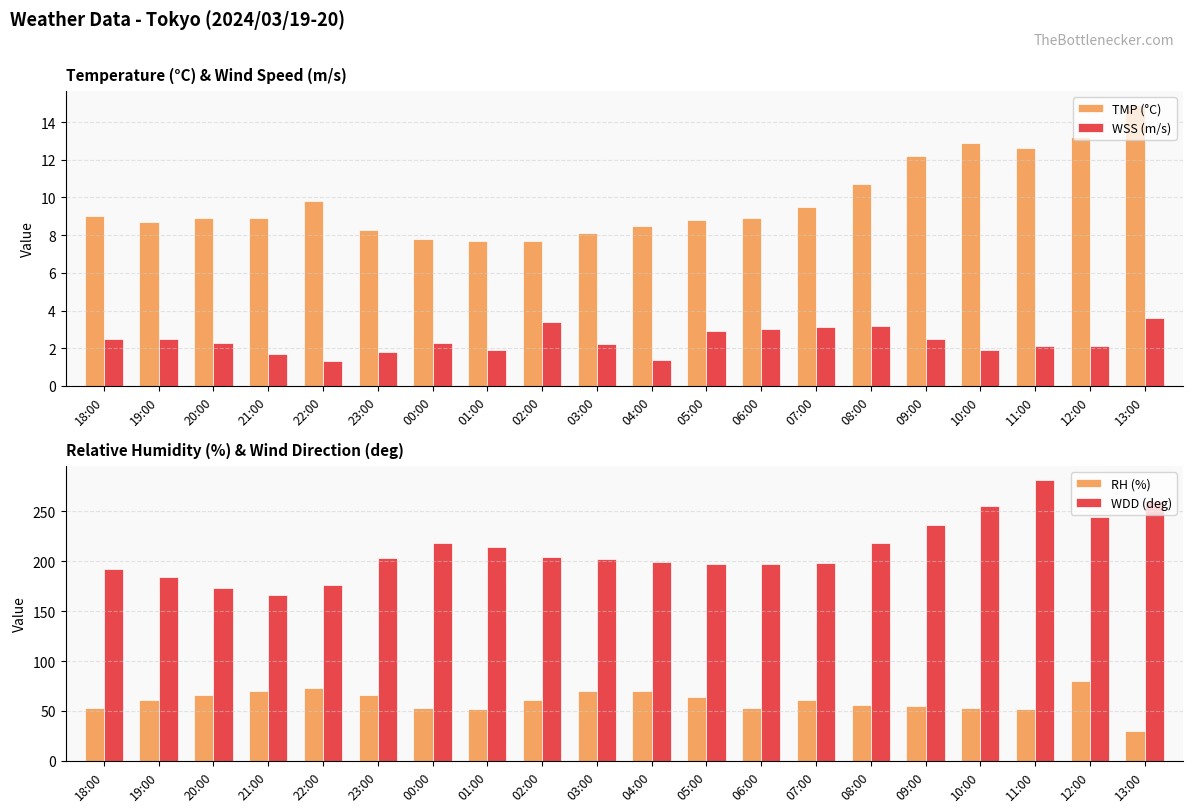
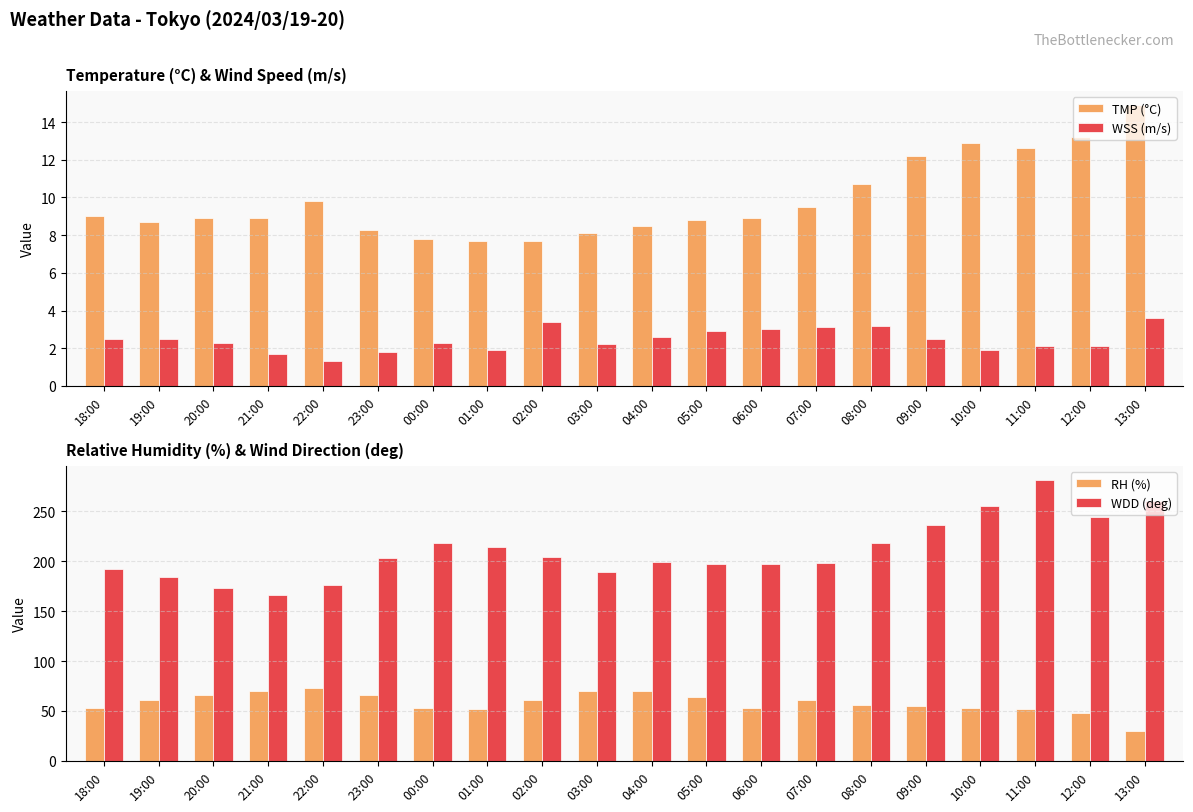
Temperature (°C) & Wind Speed (m/s), WSS (m/s), 04:00: 1.4 -> 2.6
Relative Humidity (%) & Wind Direction (deg), WDD (deg), 03:00: 200 -> 190
Relative Humidity (%) & Wind Direction (deg), RH (%), 12:00: 80 -> 50
